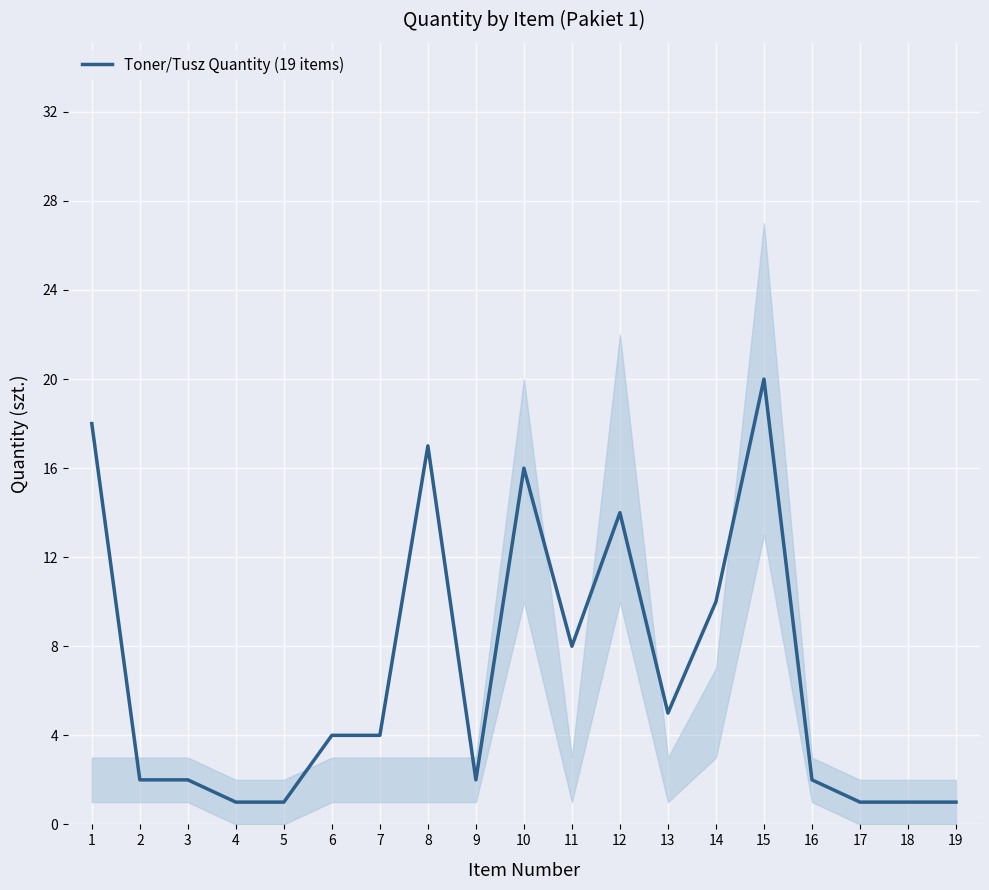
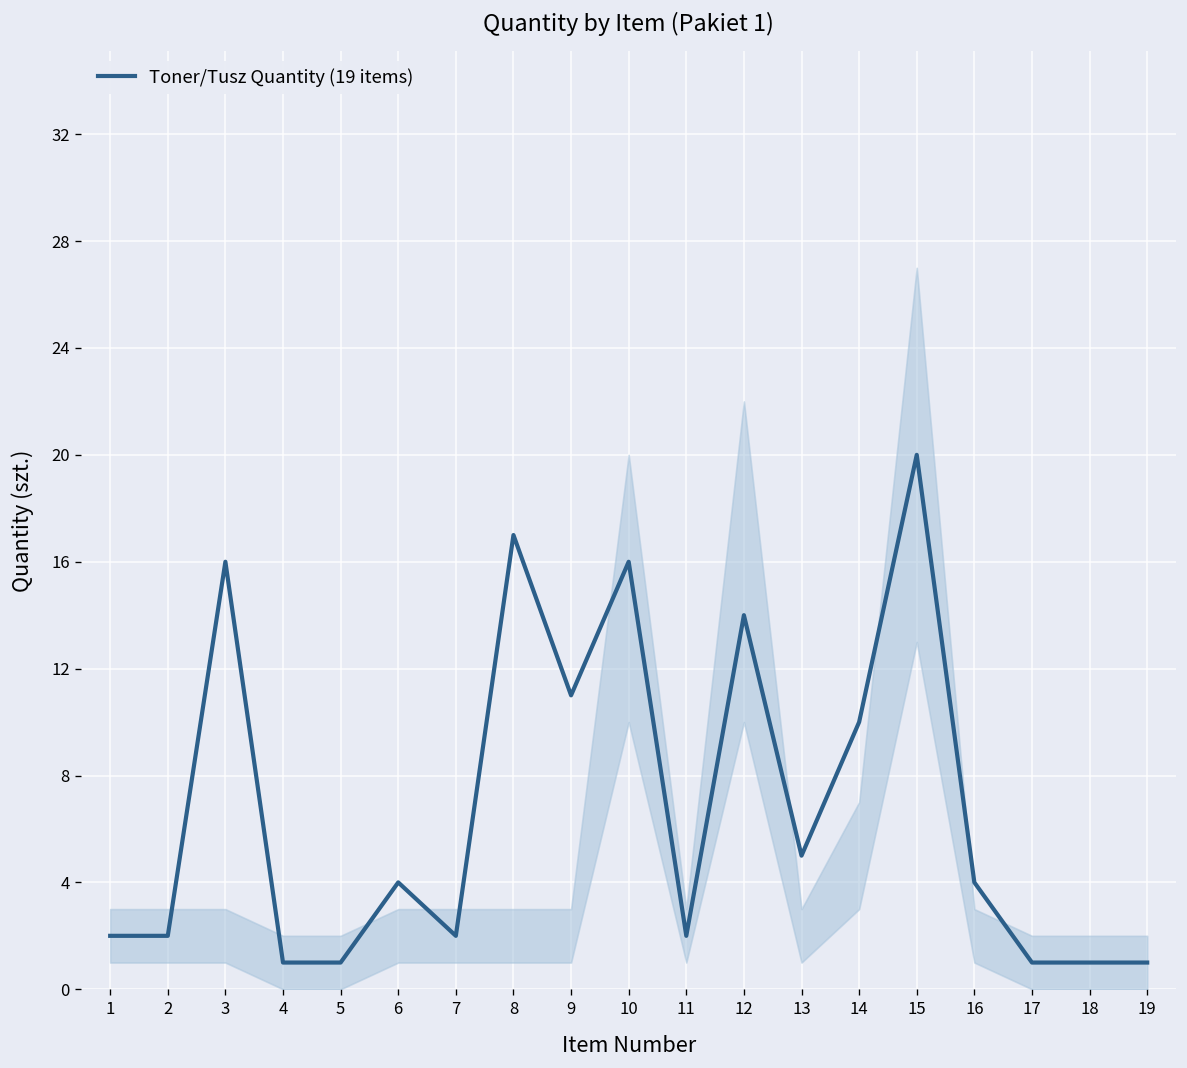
Toner/Tusz Quantity (19 items), 1: 18 -> 2
Toner/Tusz Quantity (19 items), 3: 2 -> 16
Toner/Tusz Quantity (19 items), 7: 4 -> 2
Toner/Tusz Quantity (19 items), 9: 2 -> 11
Toner/Tusz Quantity (19 items), 11: 8 -> 2
Toner/Tusz Quantity (19 items), 16: 2 -> 4
